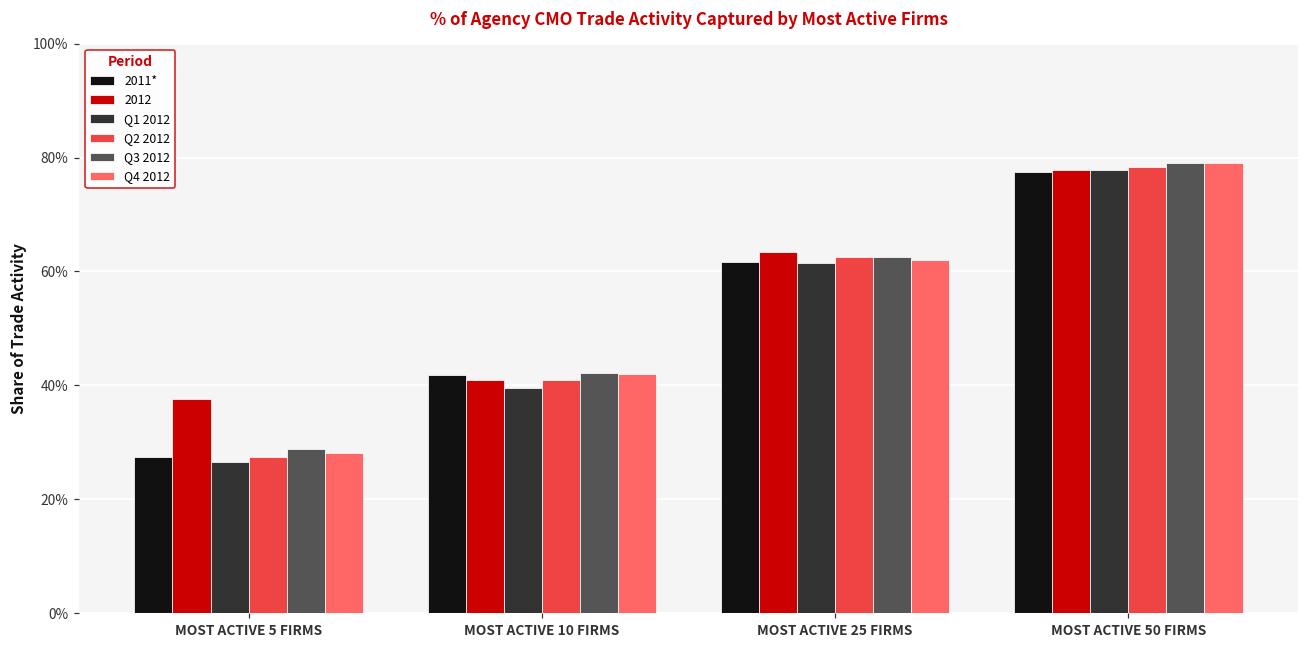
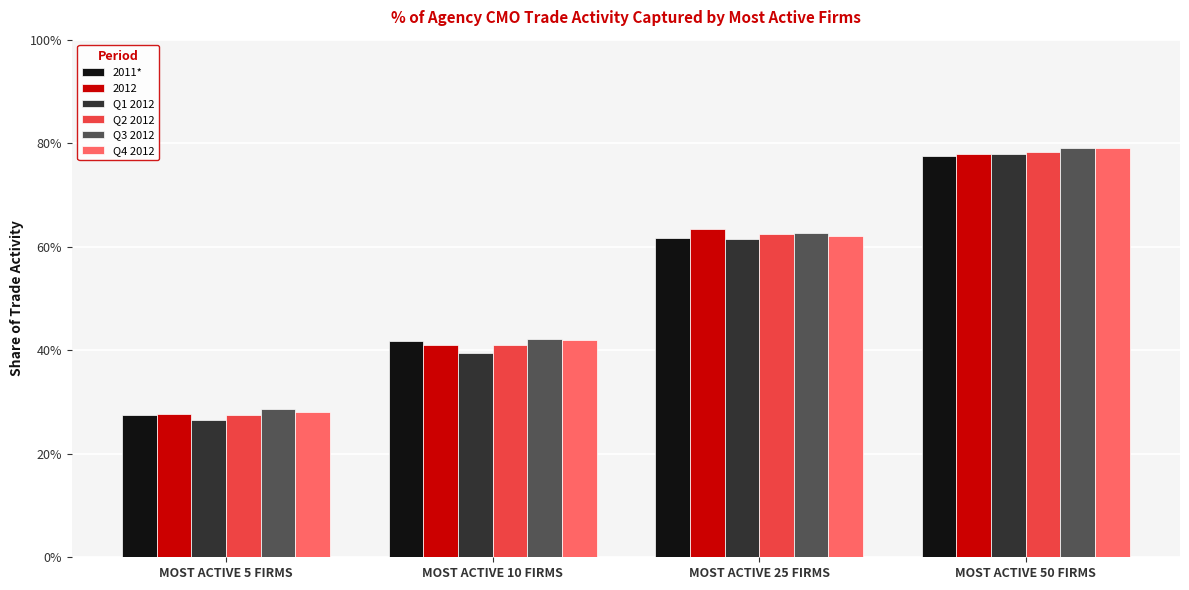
2012, MOST ACTIVE 5 FIRMS: 38% -> 28%
